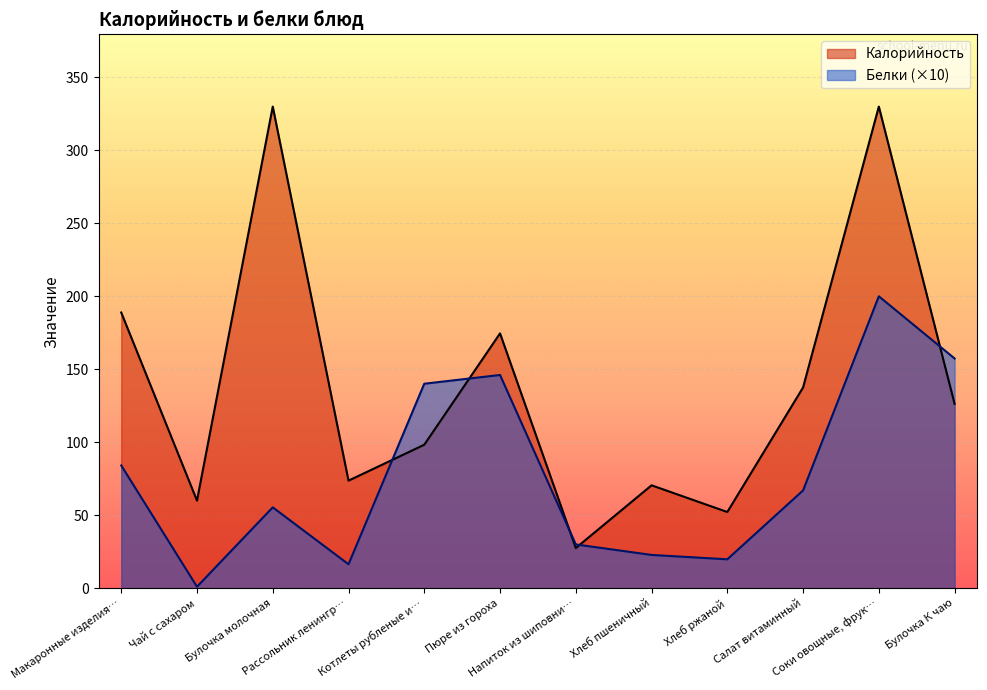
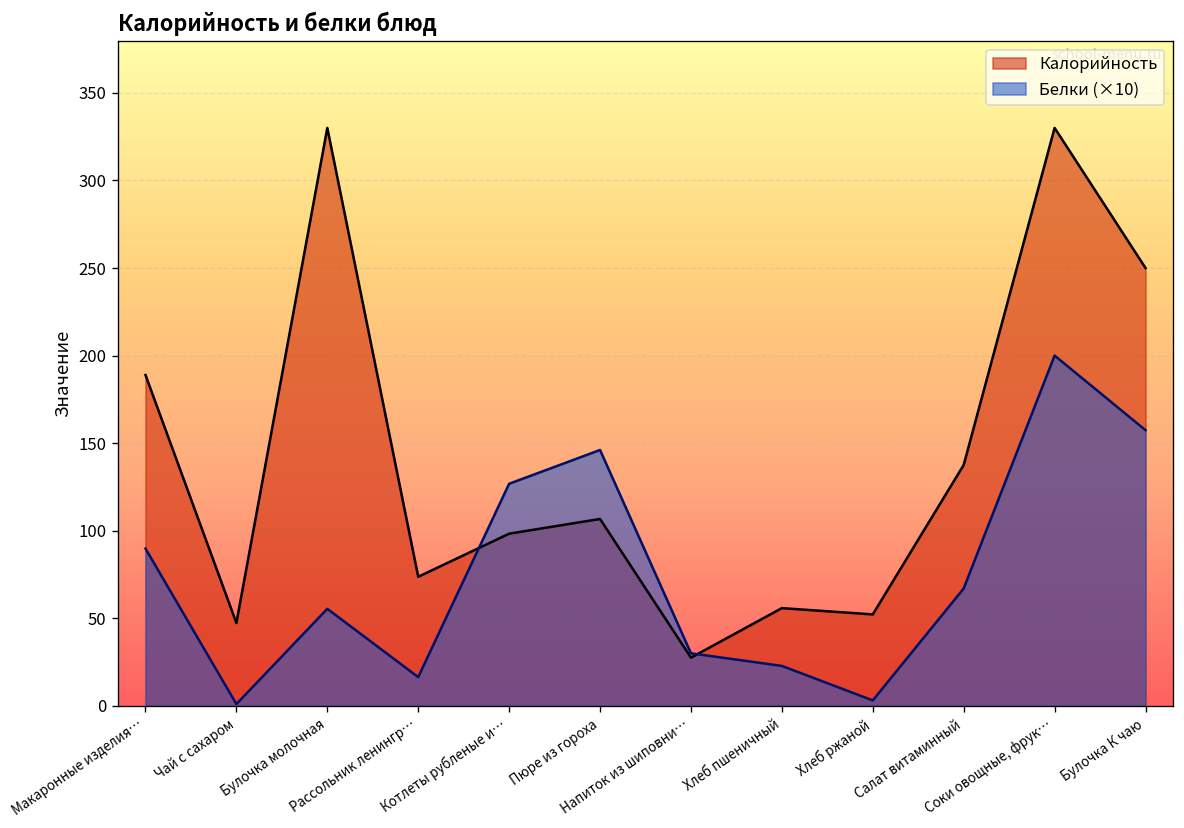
Белки (×10), Макаронные изделия…: 84 -> 90
Калорийность, Чай с сахаром: 60 -> 47
Белки (×10), Котлеты рубленые и…: 140 -> 127
Калорийность, Пюре из гороха: 175 -> 107
Калорийность, Хлеб пшеничный: 71 -> 56
Белки (×10), Хлеб ржаной: 20 -> 3
Калорийность, Булочка К чаю: 126 -> 250
